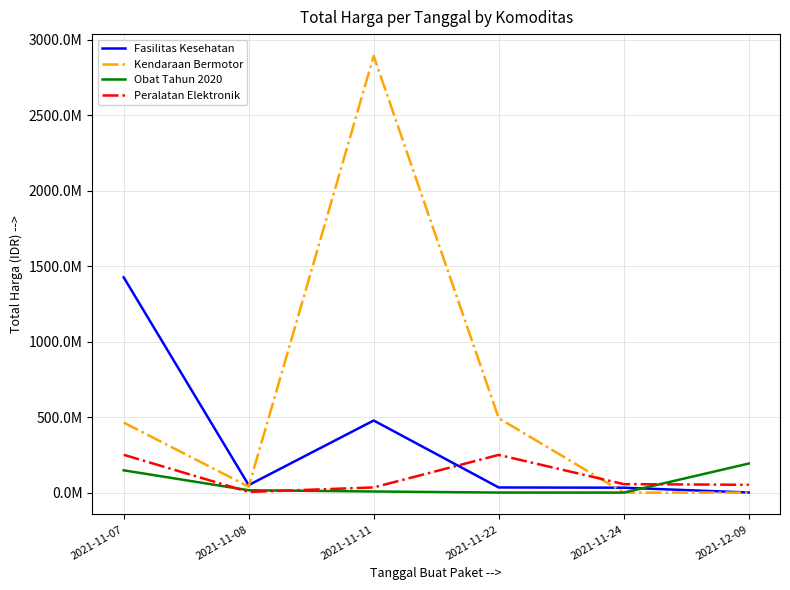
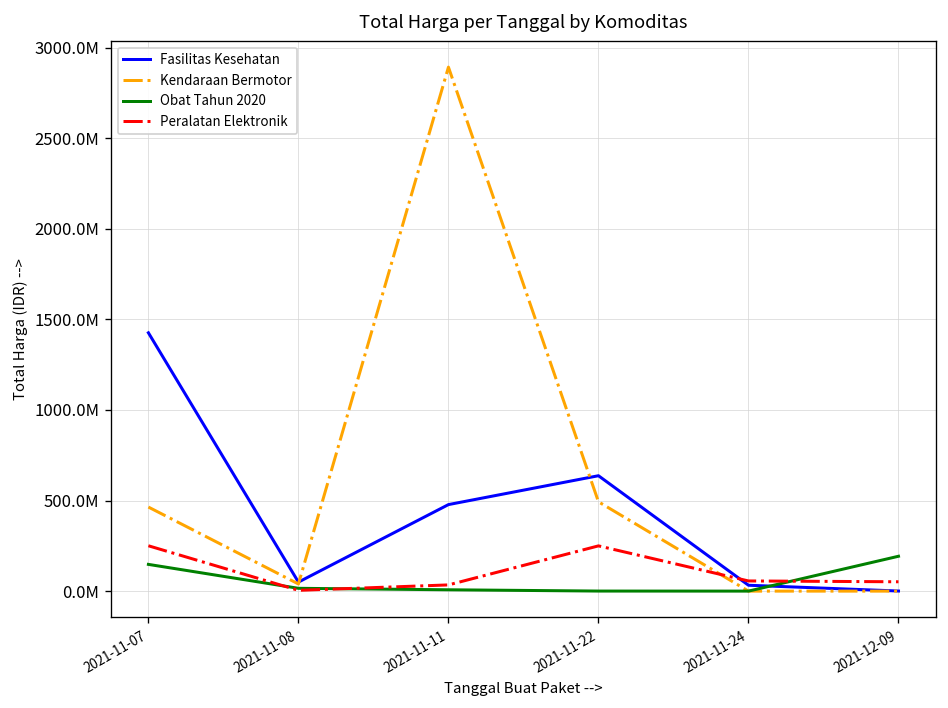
Fasilitas Kesehatan, 2021-11-22: 30000000 -> 640000000
